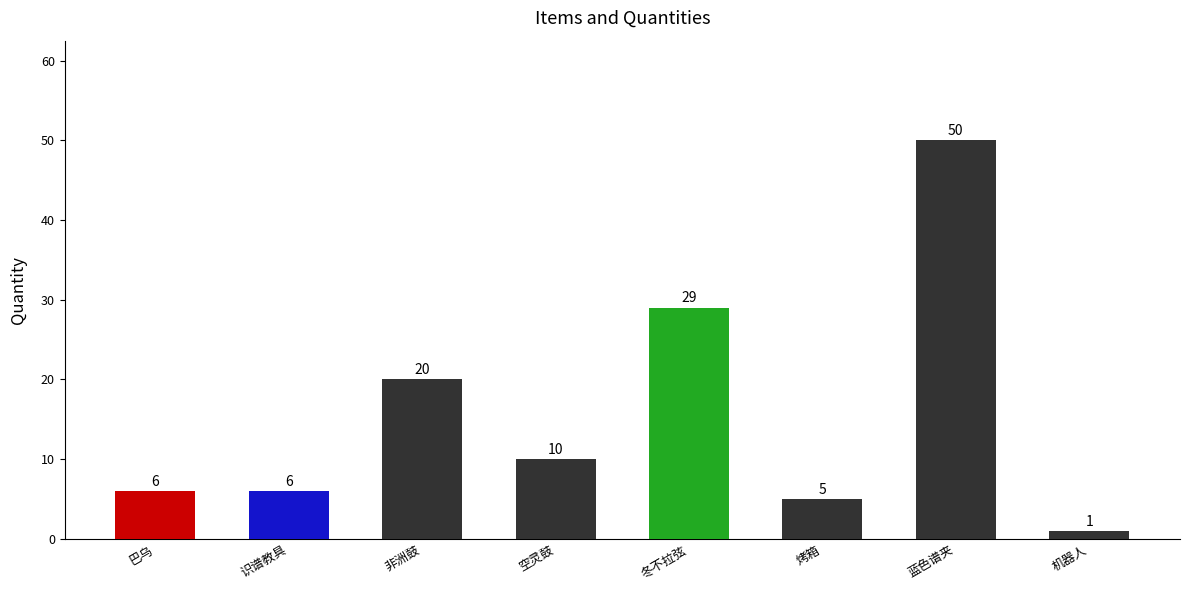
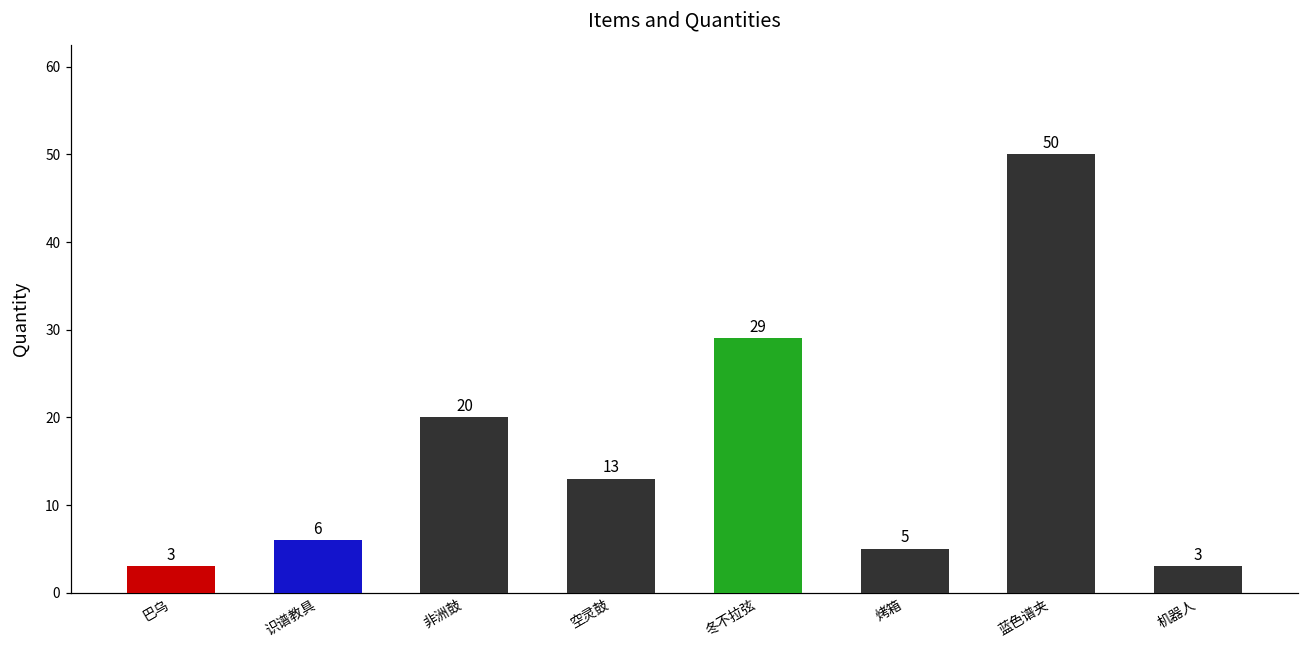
巴乌: 6 -> 3
空灵鼓: 10 -> 13
机器人: 1 -> 3
